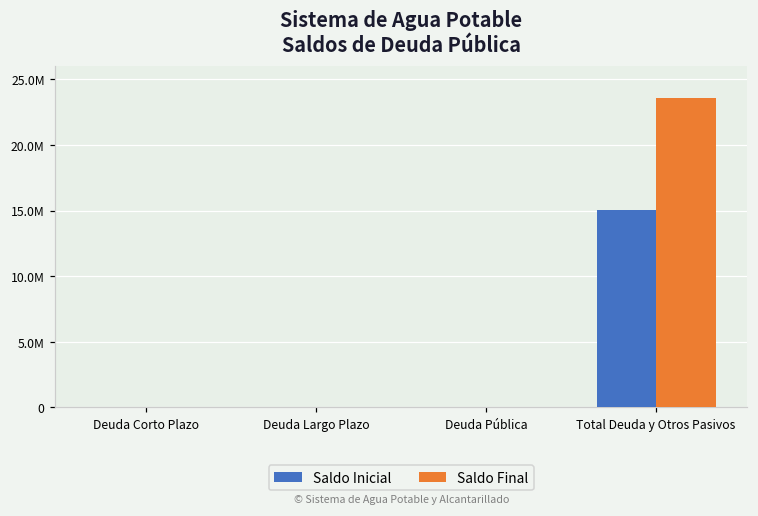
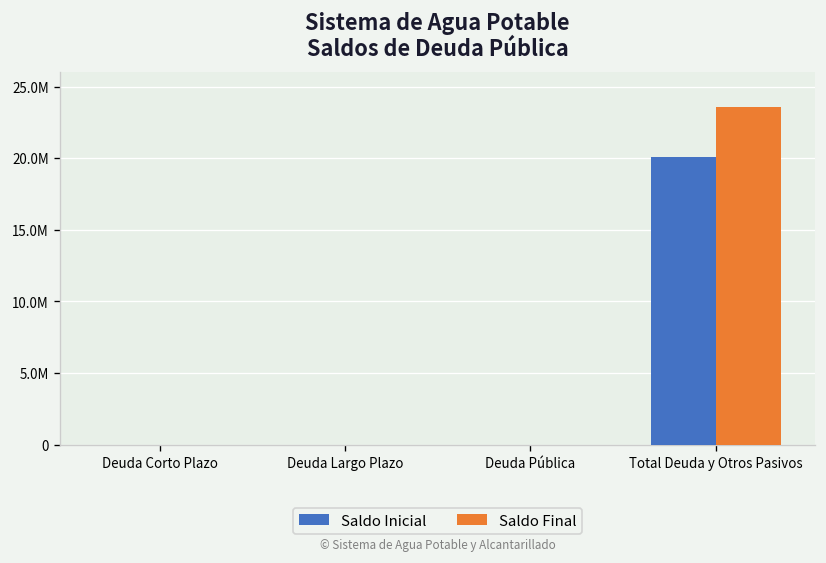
Saldo Inicial, Total Deuda y Otros Pasivos: 15100000 -> 20100000
